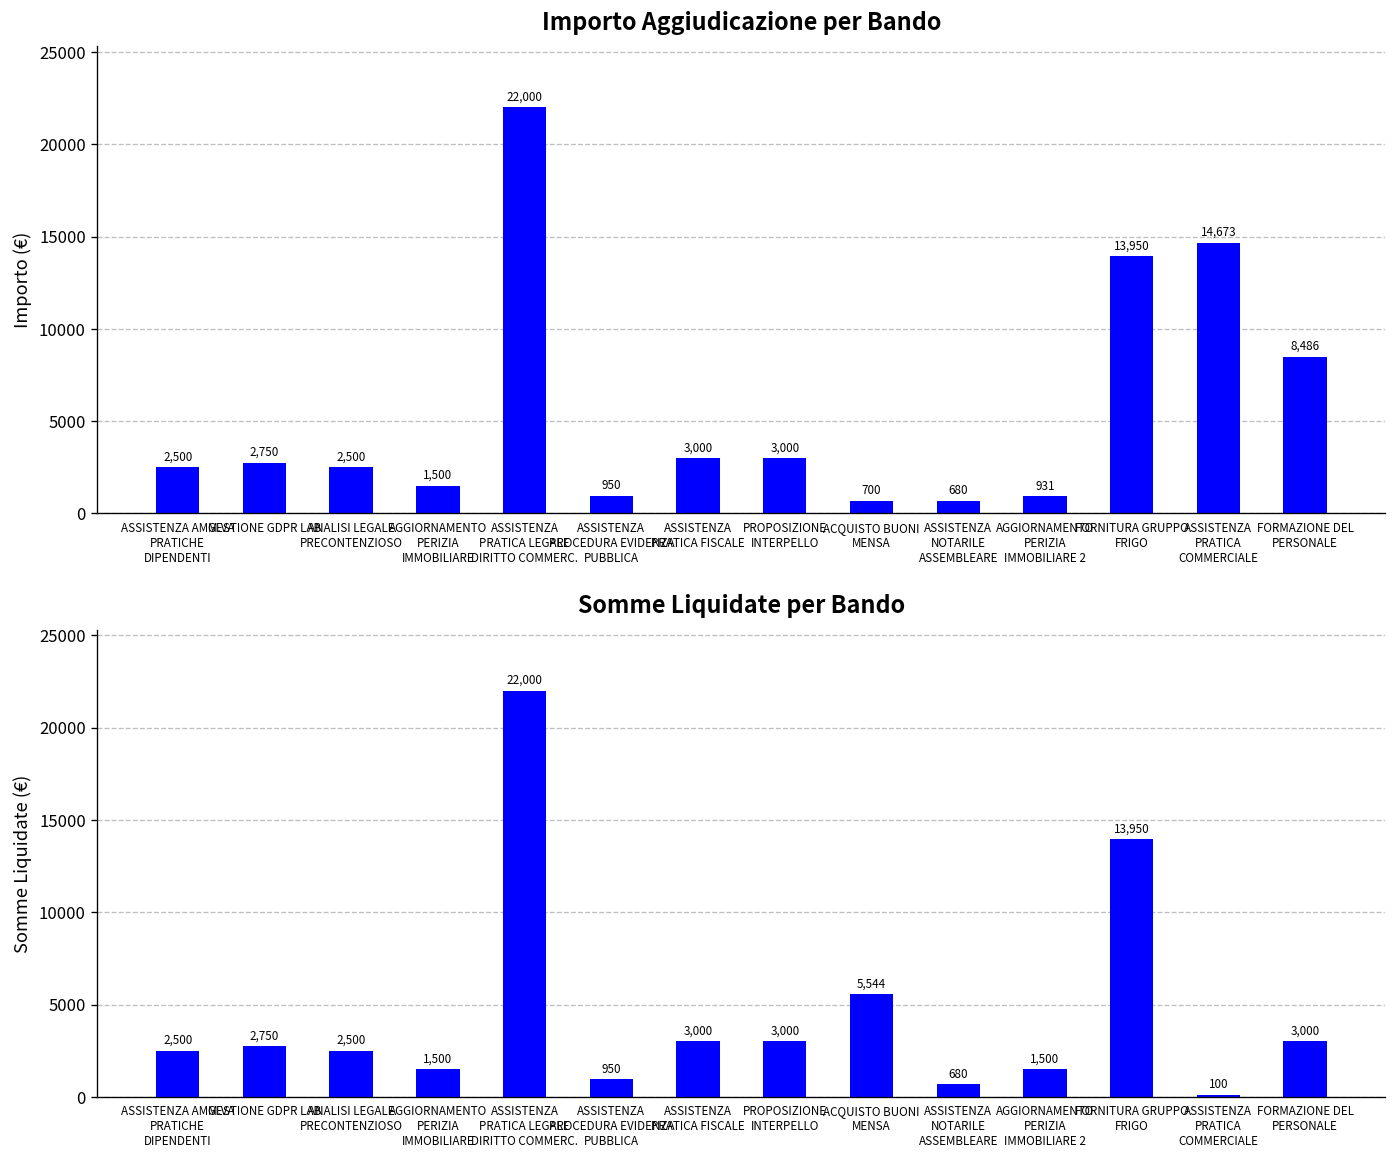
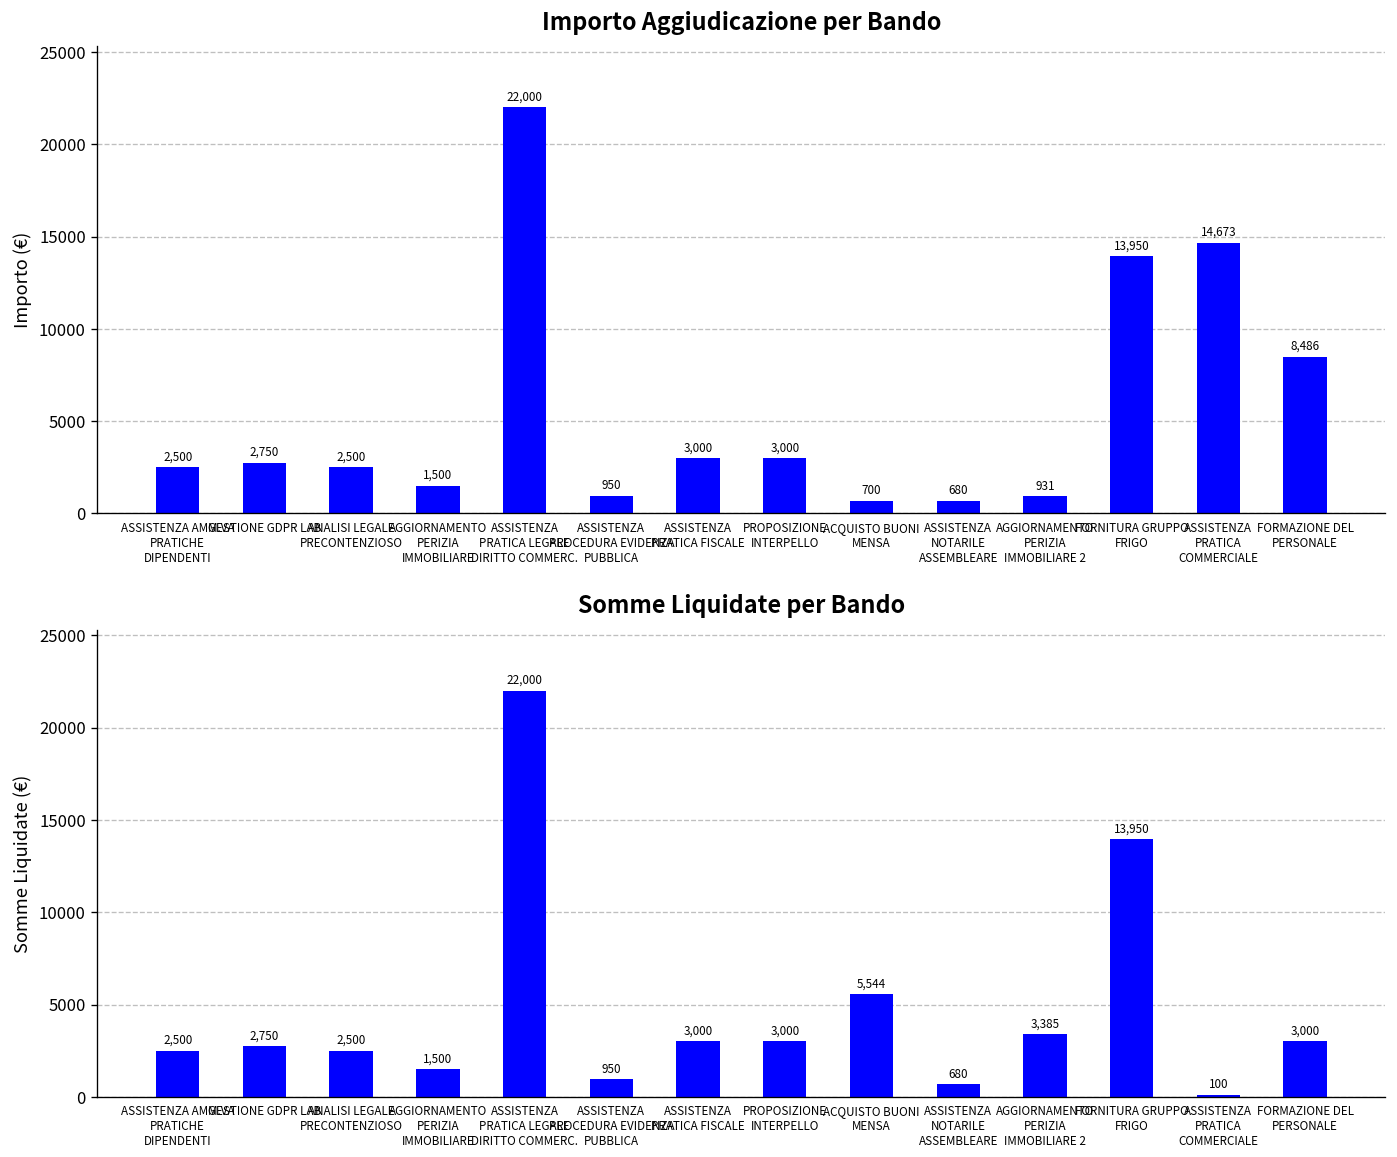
Somme Liquidate per Bando, AGGIORNAMENTO PERIZIA IMMOBILIARE 2: 1,500 -> 3,385
